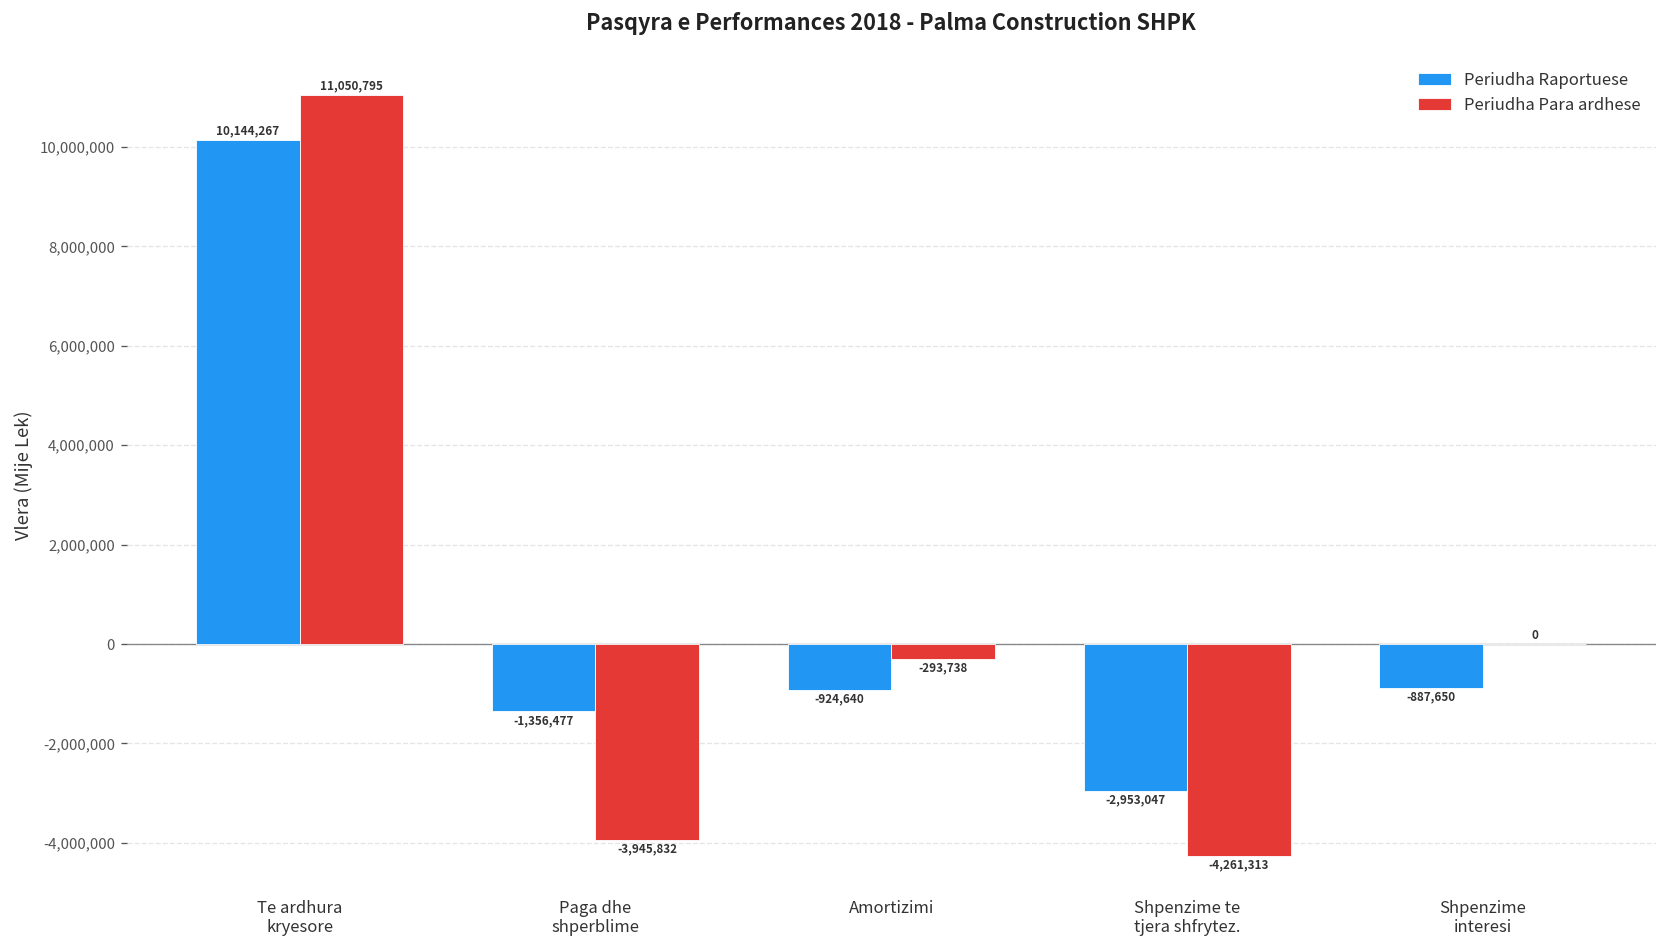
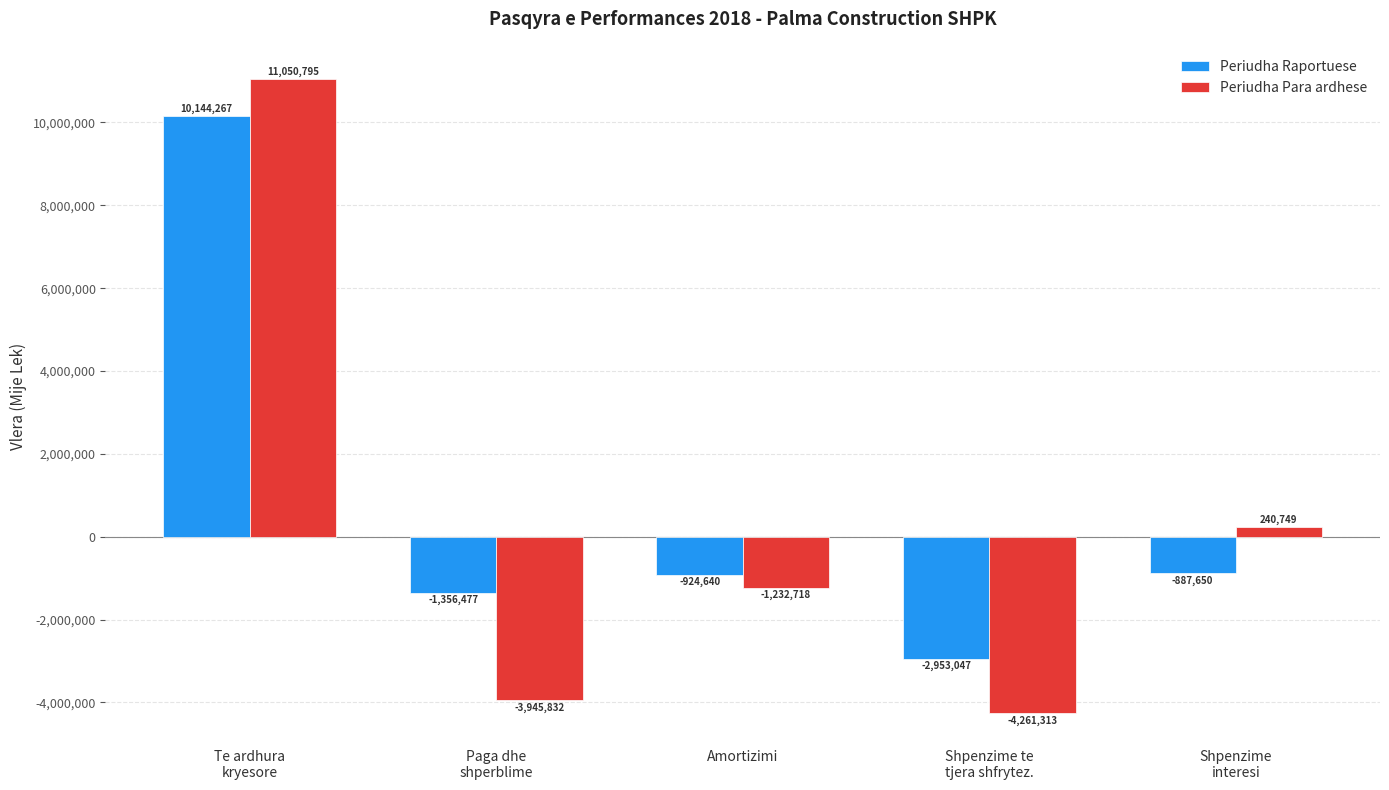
Periudha Para ardhese, Amortizimi: -293,738 -> -1,232,718
Periudha Para ardhese, Shpenzime interesi: 0 -> 240,749
